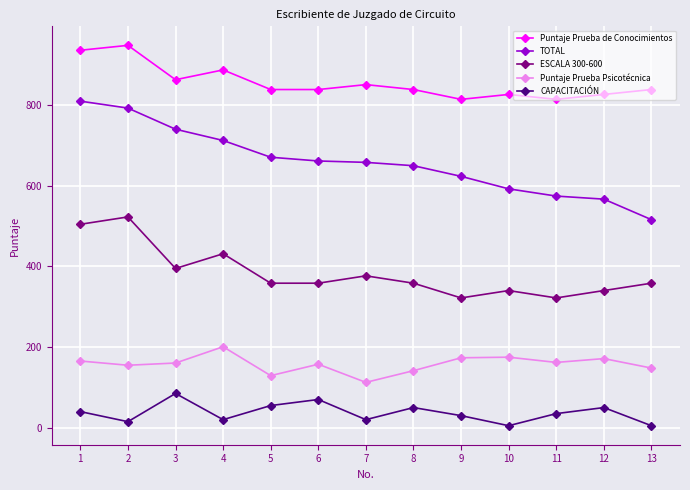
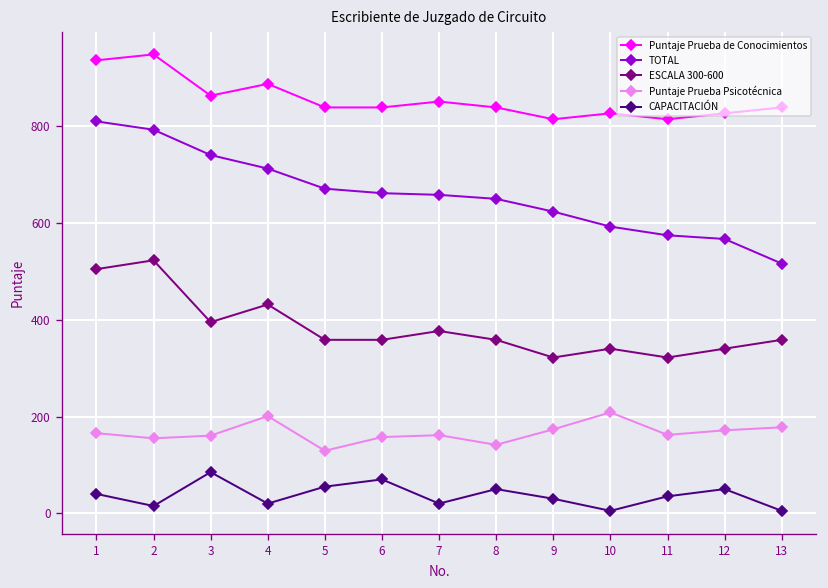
Puntaje Prueba Psicotécnica, 7: 110 -> 160
Puntaje Prueba Psicotécnica, 10: 180 -> 210
Puntaje Prueba Psicotécnica, 13: 150 -> 180
